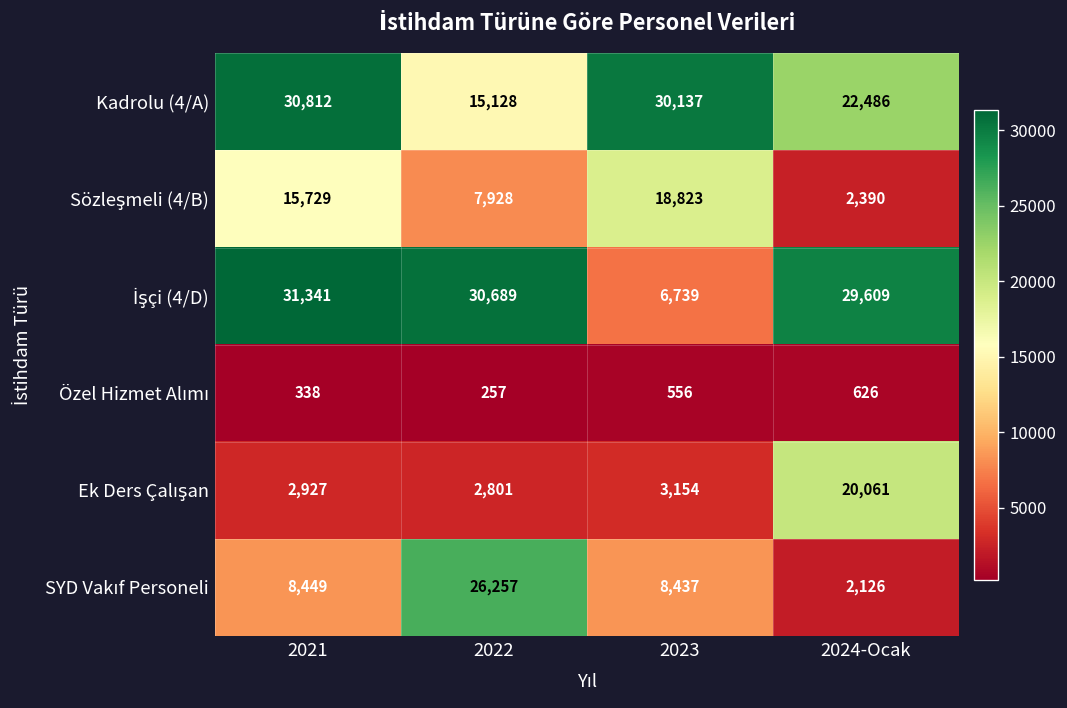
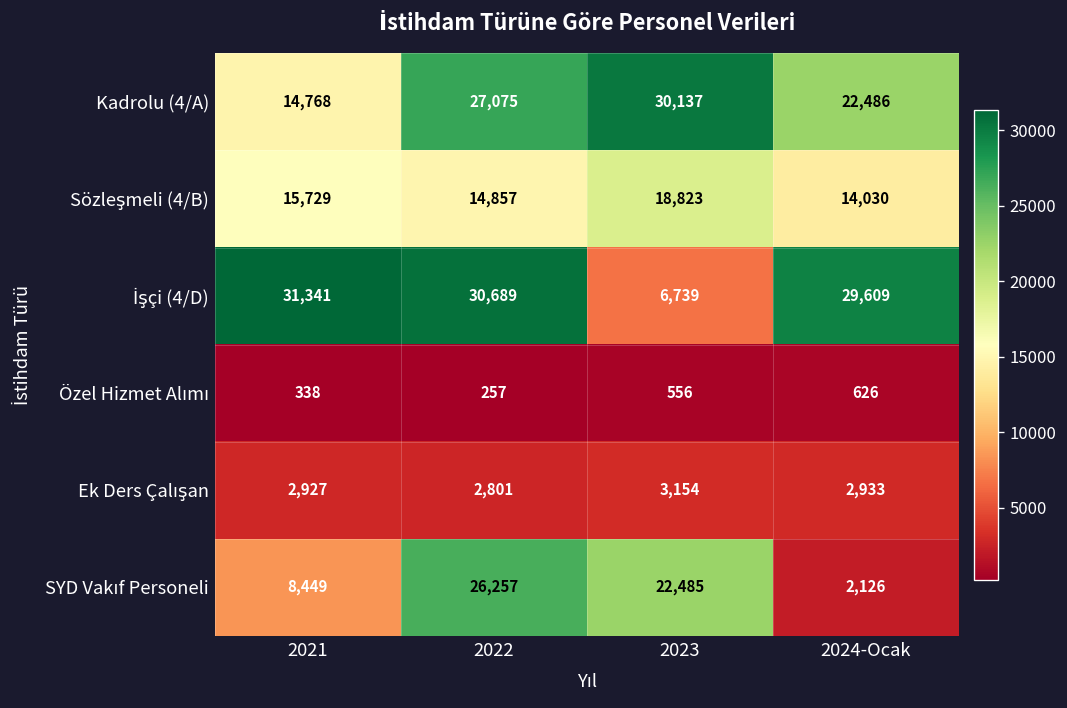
Kadrolu (4/A), 2021: 30,812 -> 14,768
Kadrolu (4/A), 2022: 15,128 -> 27,075
Sözleşmeli (4/B), 2022: 7,928 -> 14,857
Sözleşmeli (4/B), 2024-Ocak: 2,390 -> 14,030
Ek Ders Çalışan, 2024-Ocak: 20,061 -> 2,933
SYD Vakıf Personeli, 2023: 8,437 -> 22,485
